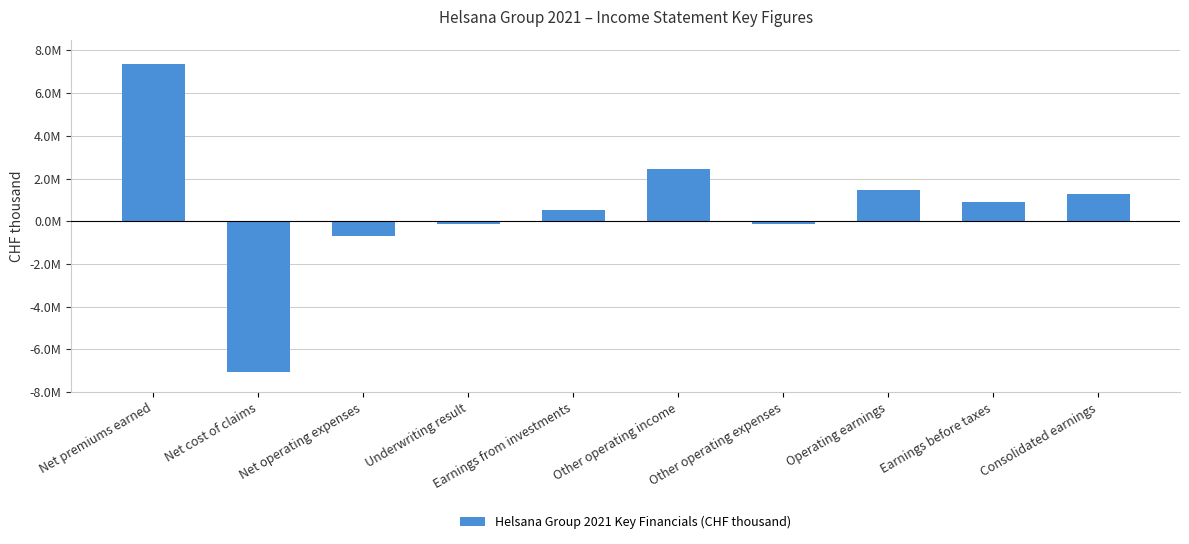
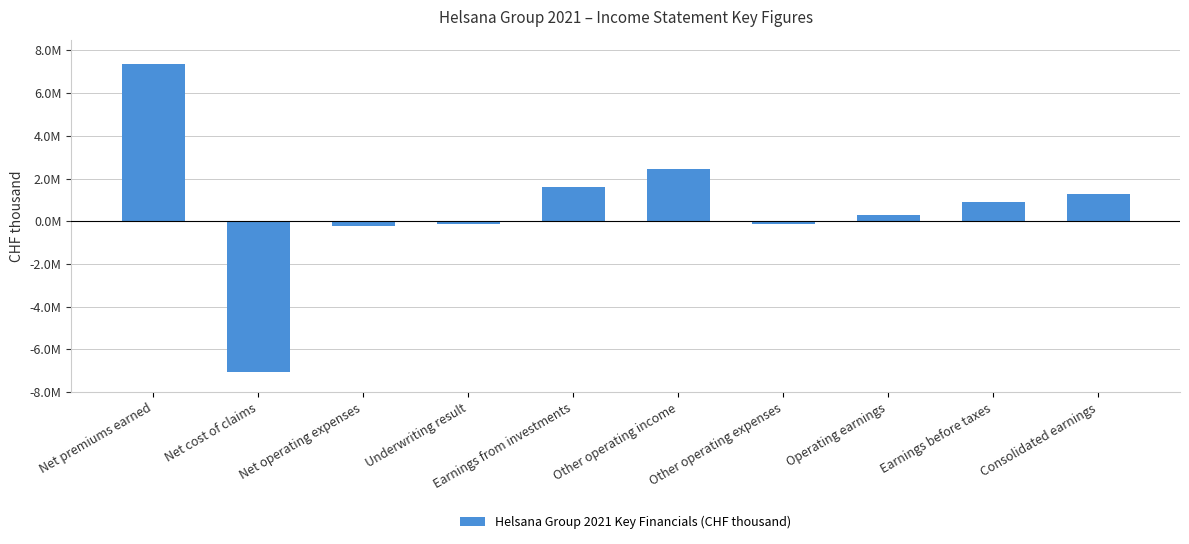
Net operating expenses: -700000 -> -200000
Earnings from investments: 500000 -> 1600000
Operating earnings: 1500000 -> 300000
